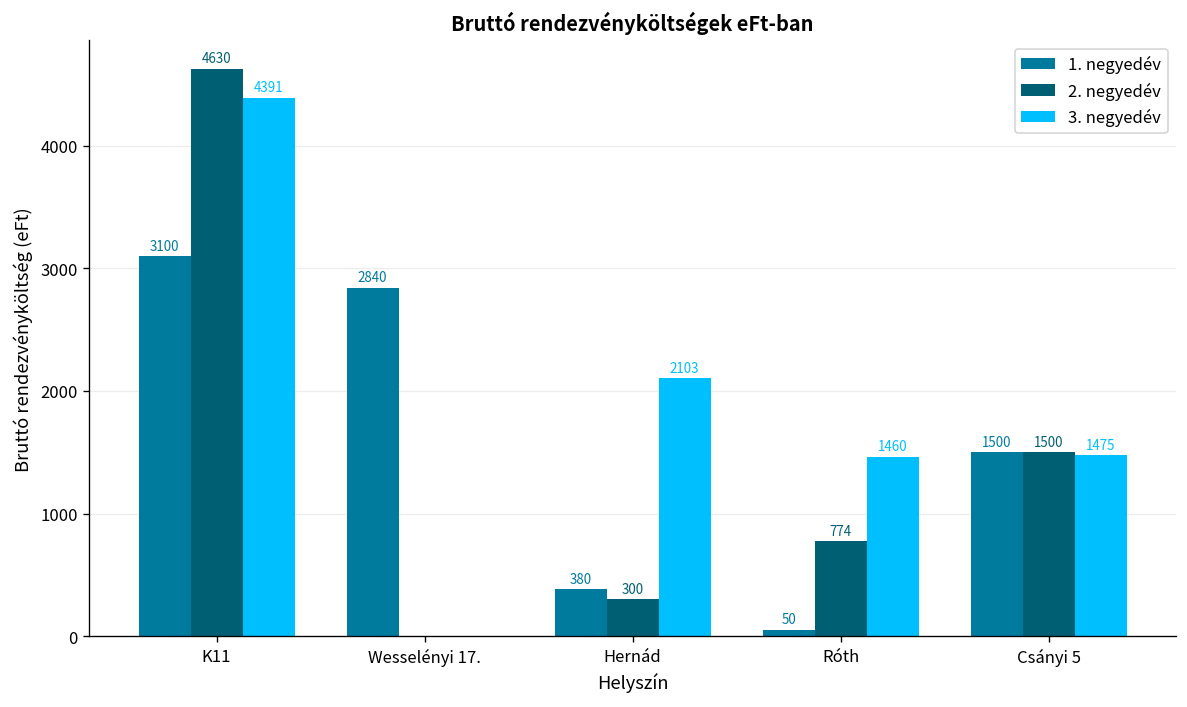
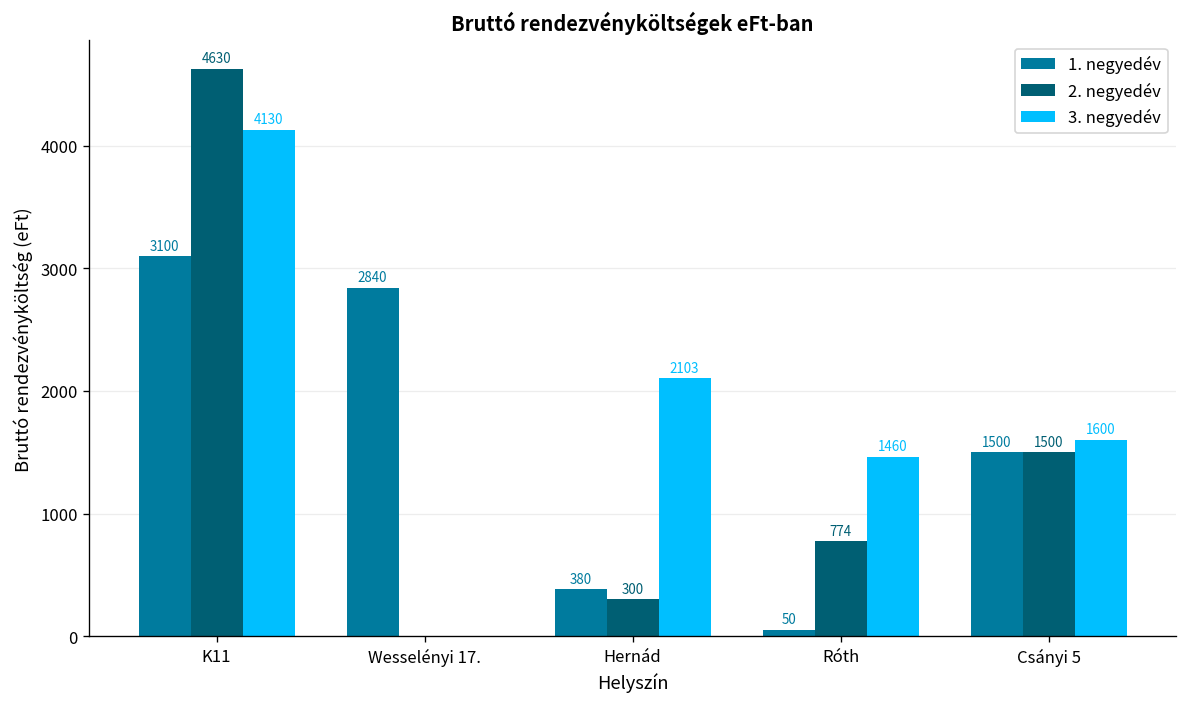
3. negyedév, K11: 4391 -> 4130
3. negyedév, Csányi 5: 1475 -> 1600
